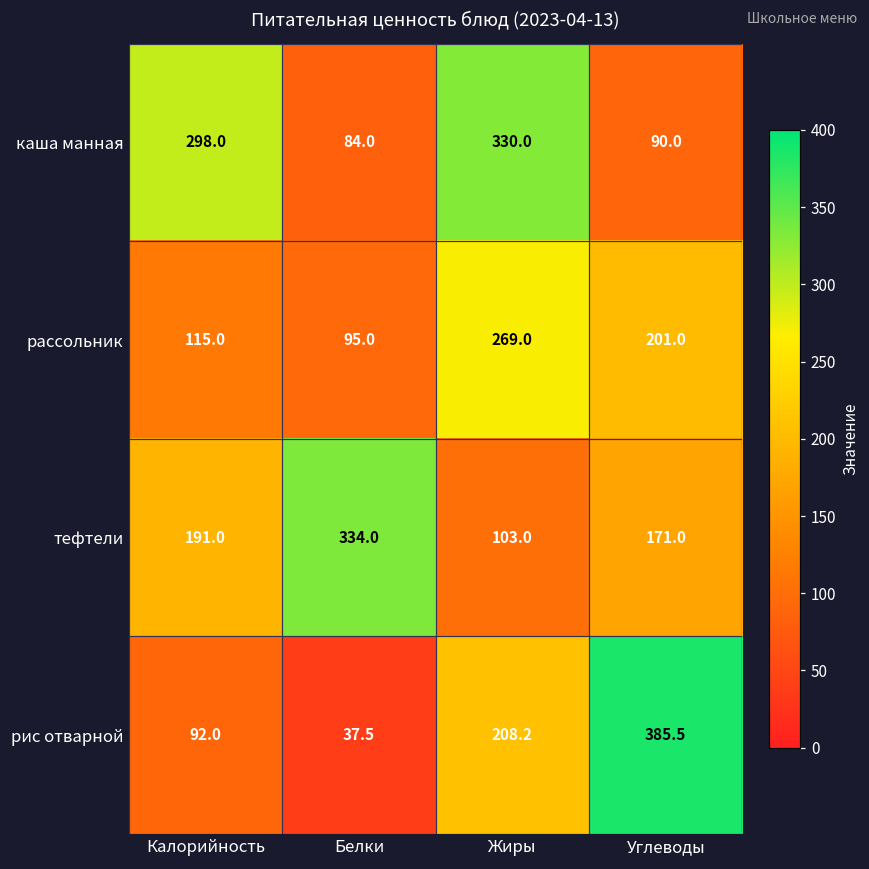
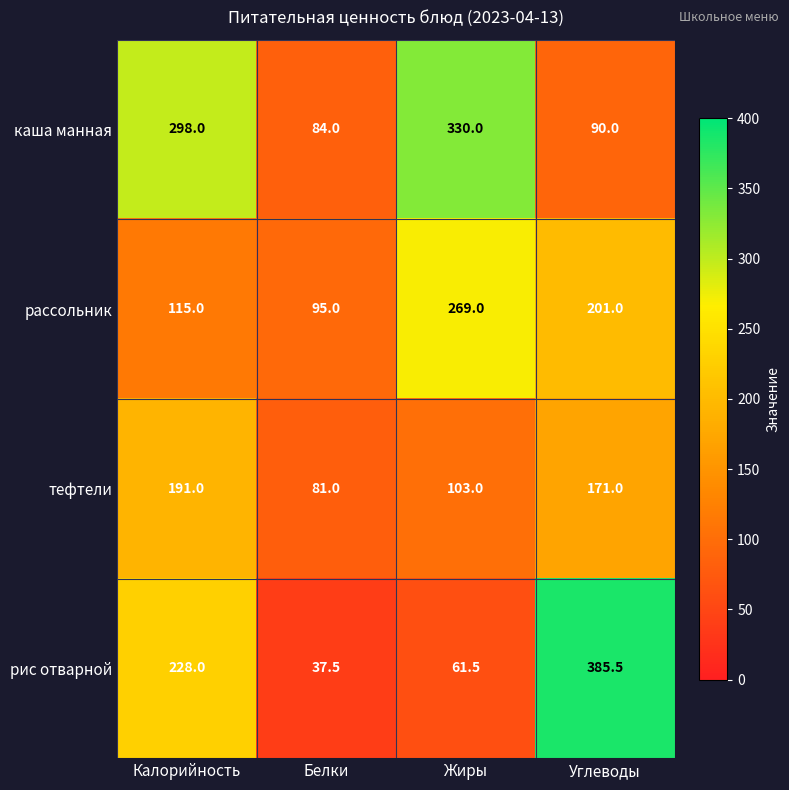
тефтели, Белки: 334.0 -> 81.0
рис отварной, Калорийность: 92.0 -> 228.0
рис отварной, Жиры: 208.2 -> 61.5
